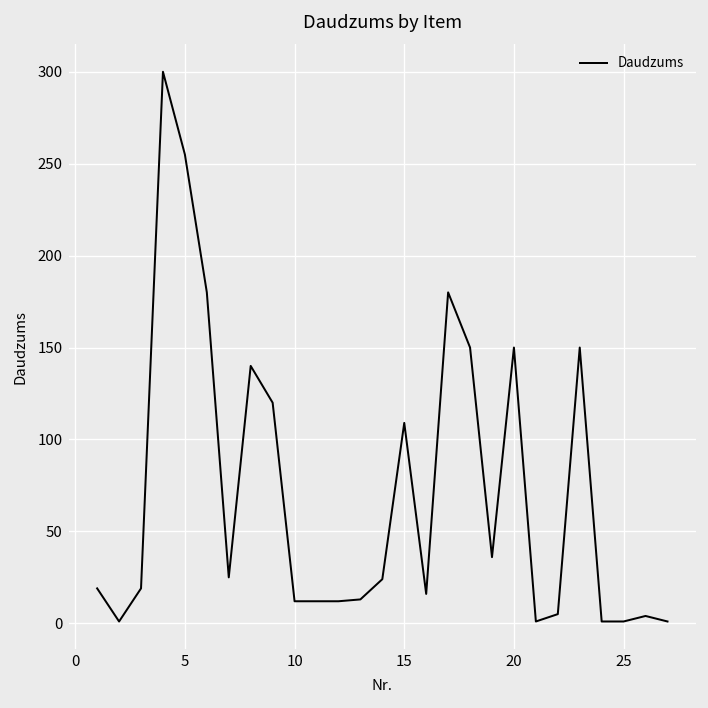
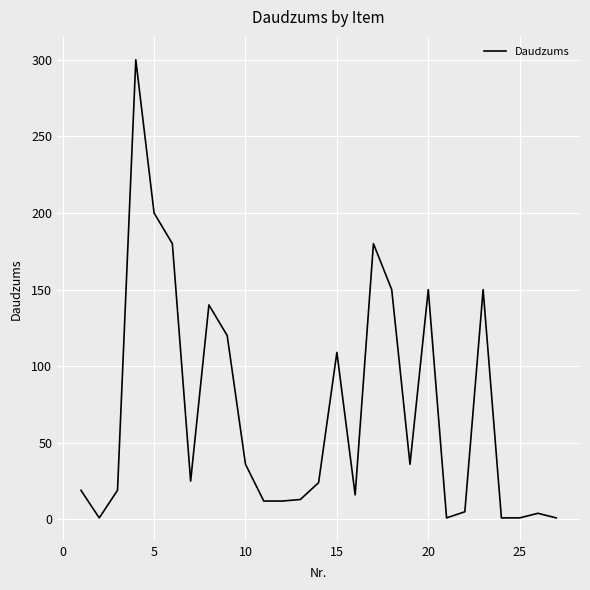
5: 255 -> 200
10: 12 -> 36
